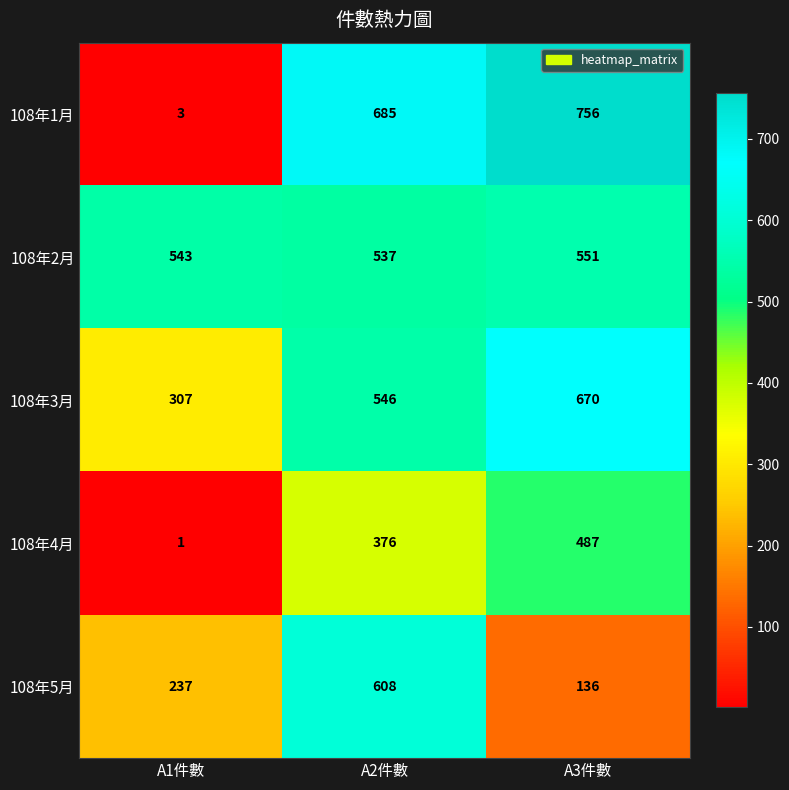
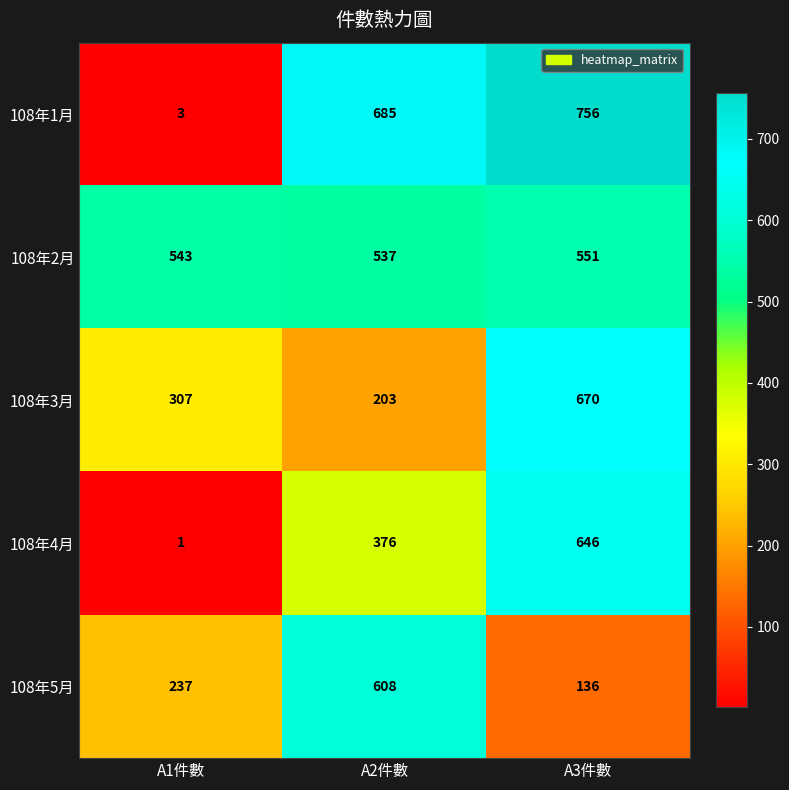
108年3月, A2件數: 546 -> 203
108年4月, A3件數: 487 -> 646
